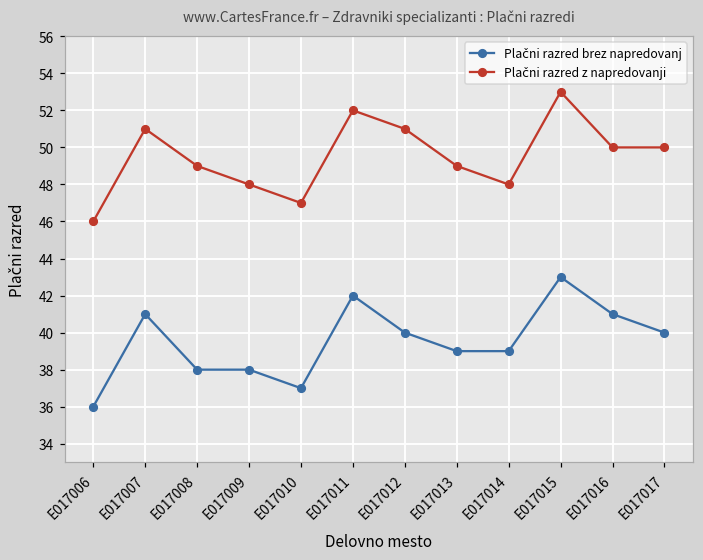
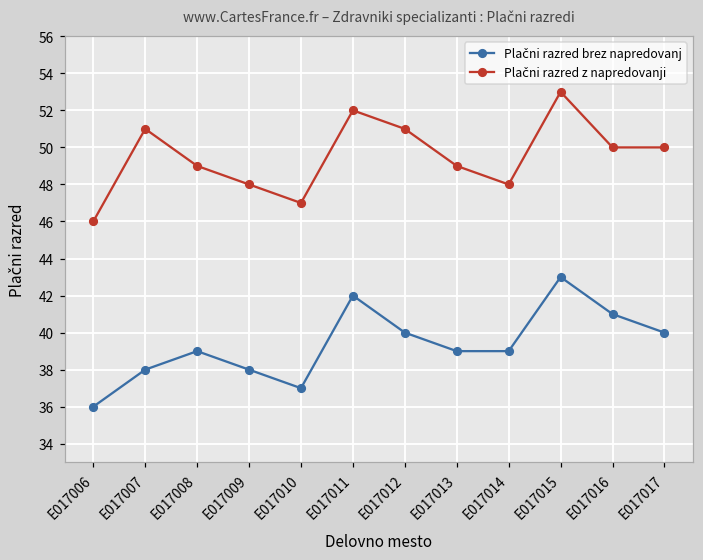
Plačni razred brez napredovanj, E017007: 41 -> 38
Plačni razred brez napredovanj, E017008: 38 -> 39
